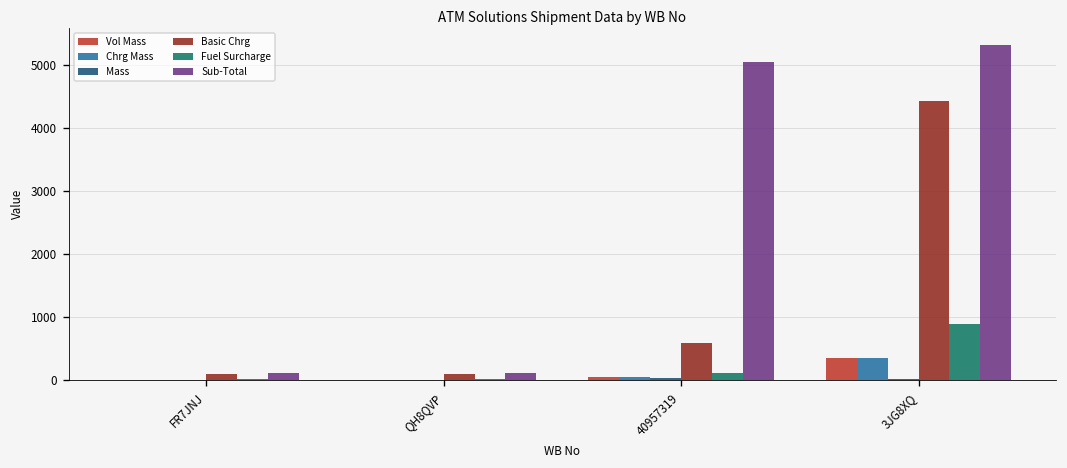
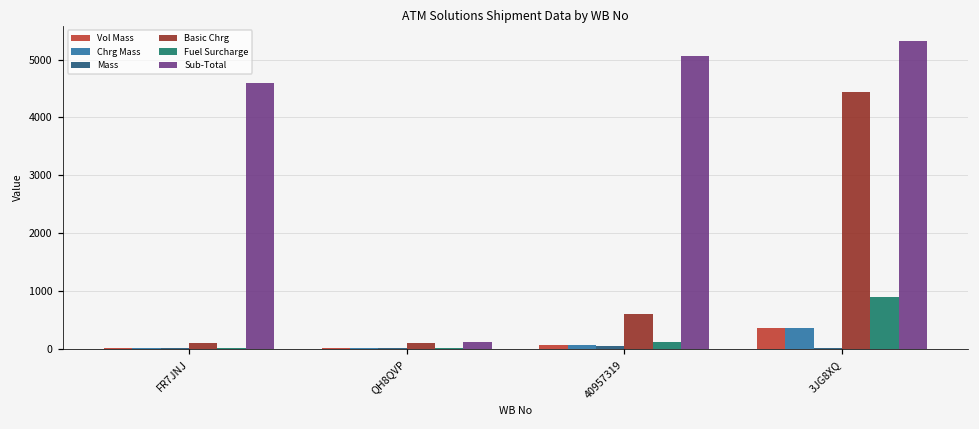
Sub-Total, FR7JNJ: 100 -> 4600
